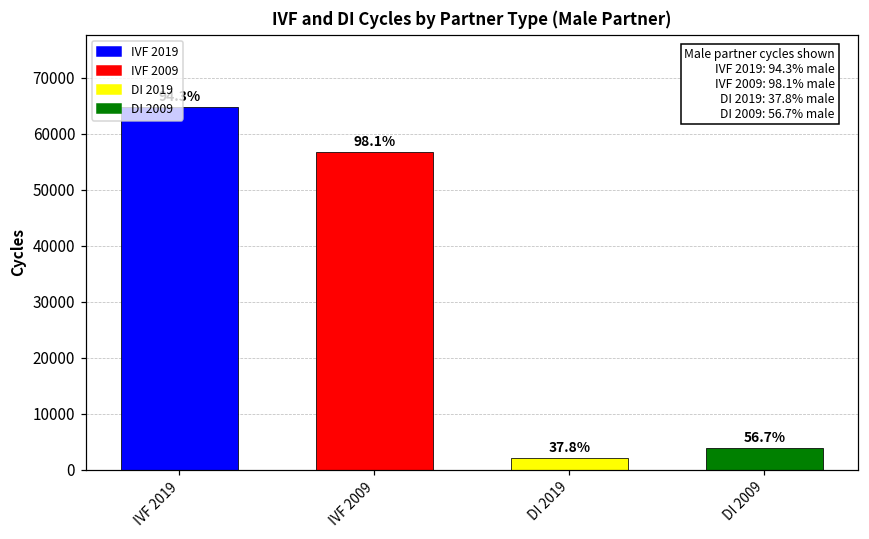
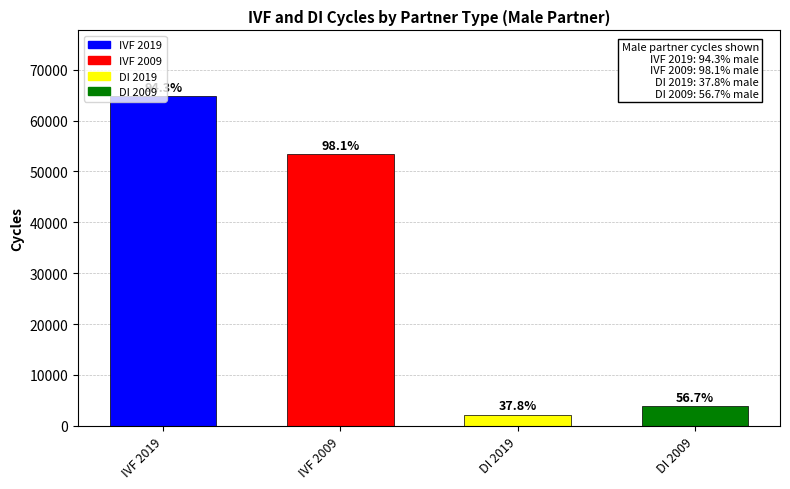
IVF 2009: 57000 -> 53000
